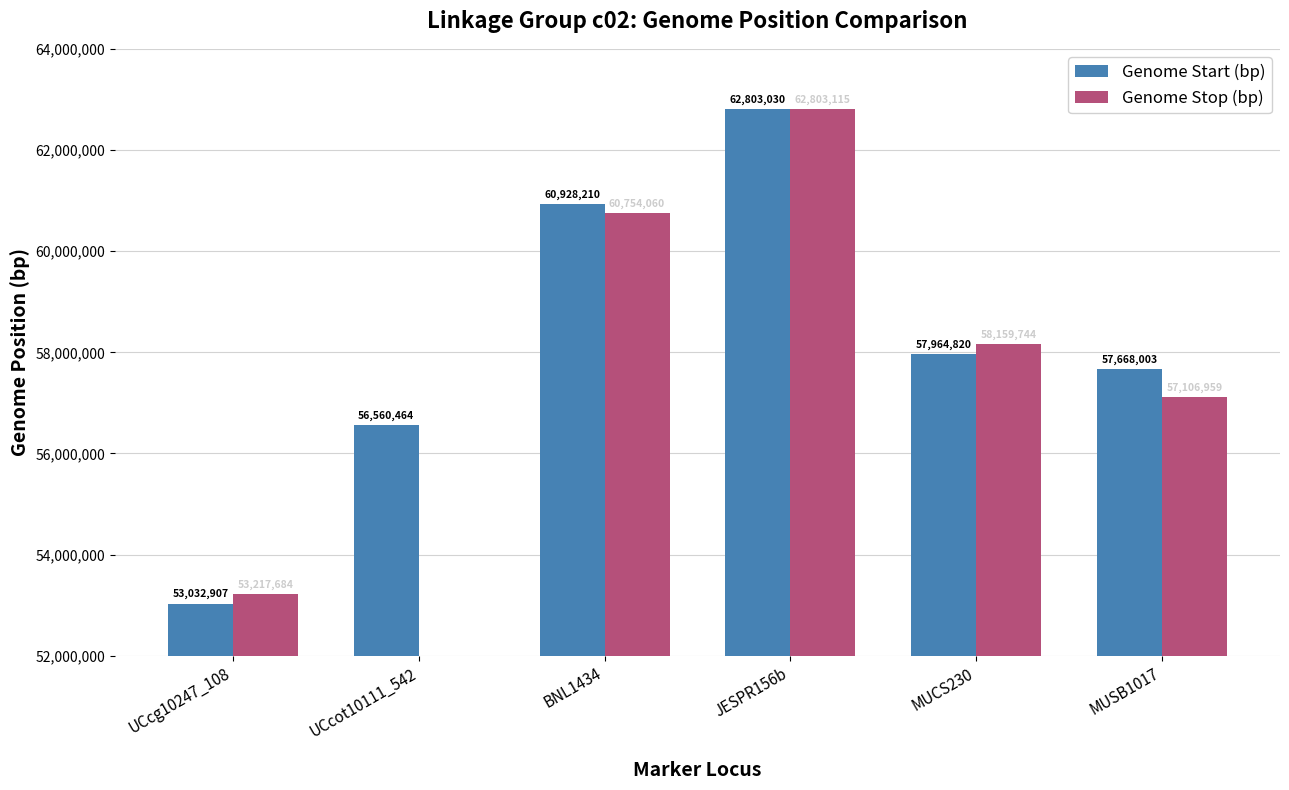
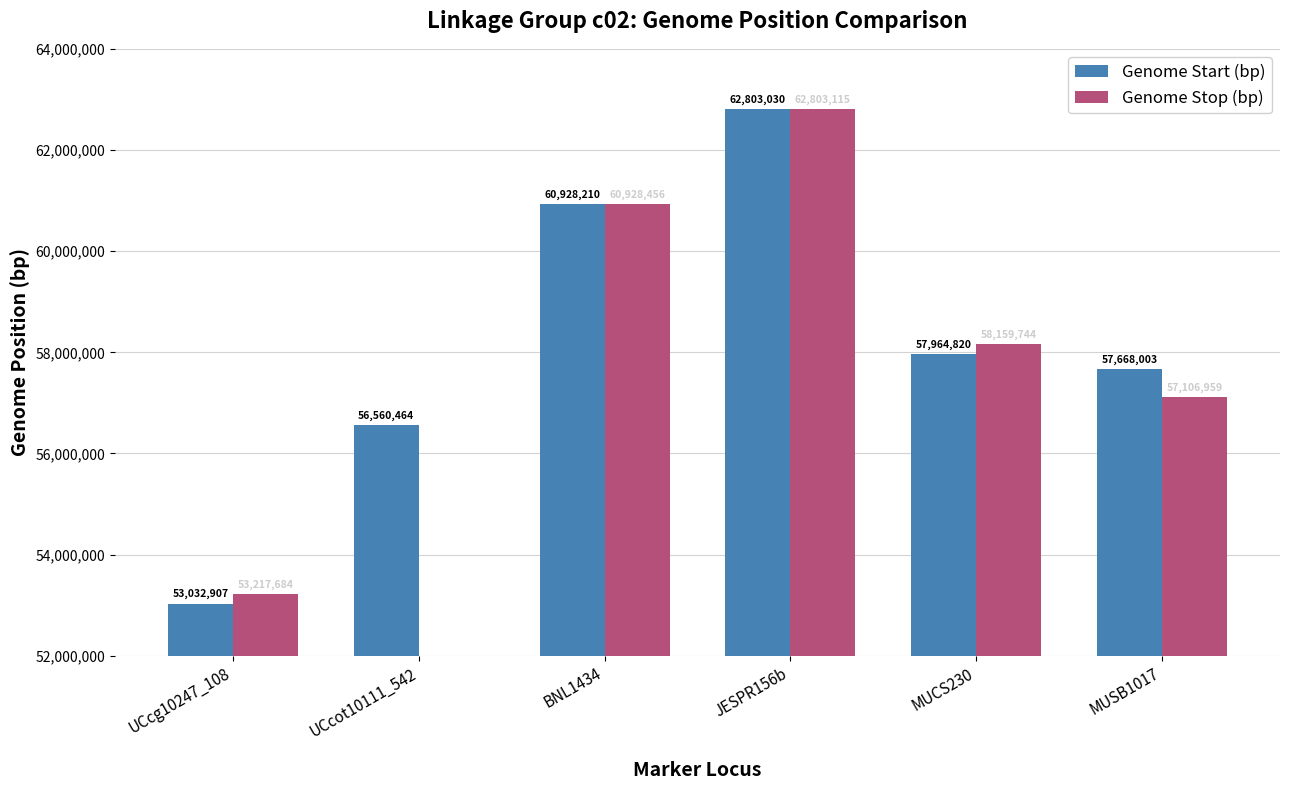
Genome Stop (bp), BNL1434: 60,754,060 -> 60,928,456
